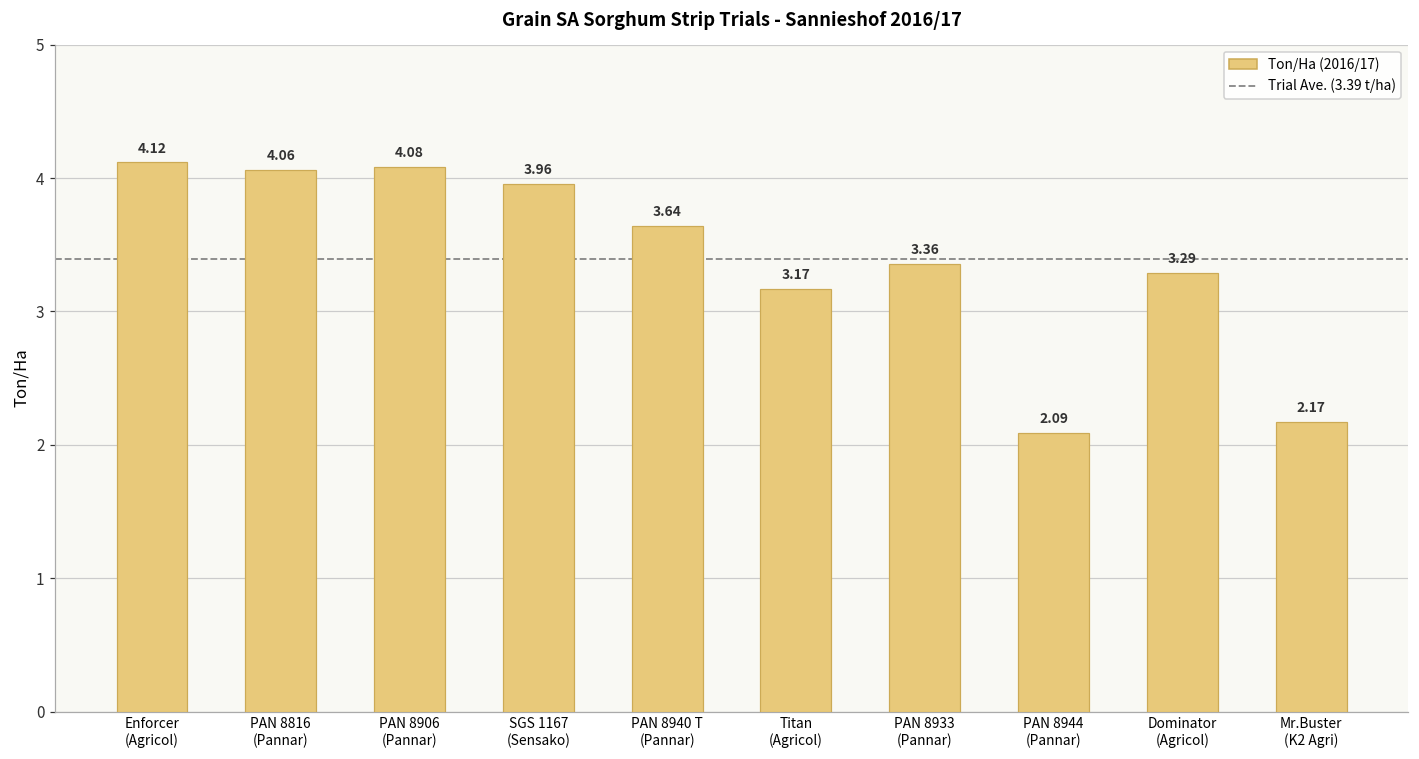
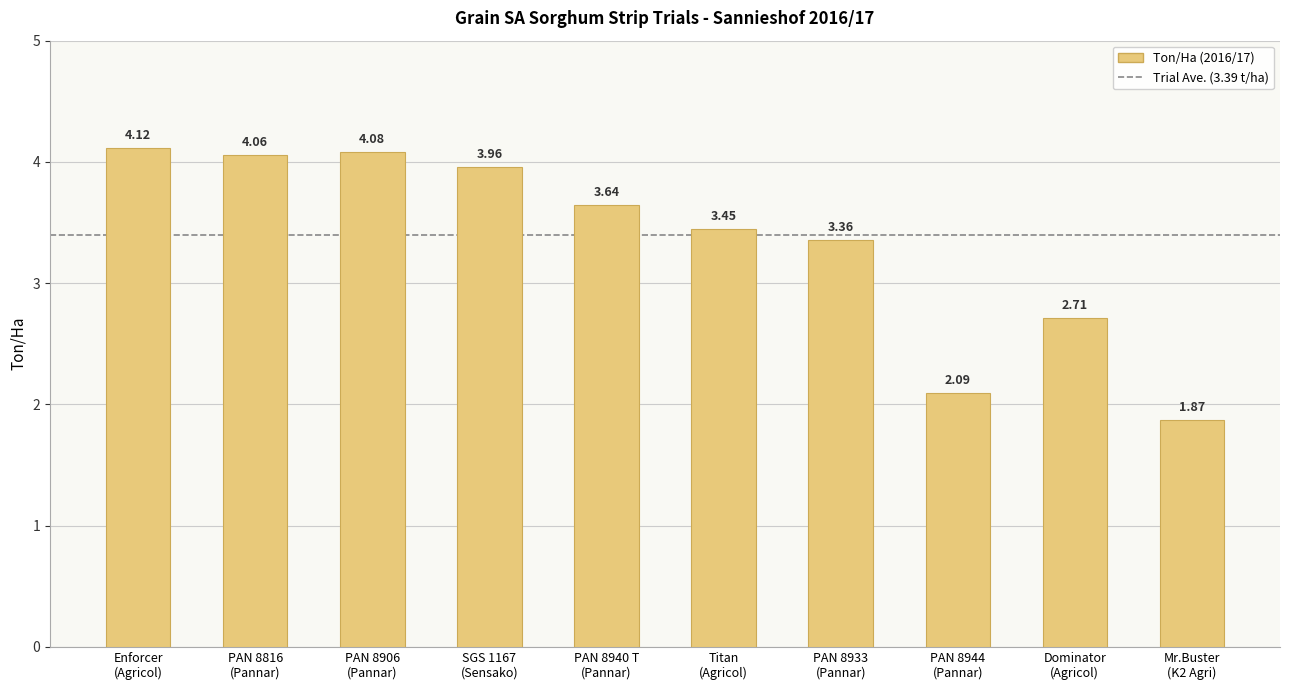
Titan (Agricol): 3.17 -> 3.45
Dominator (Agricol): 3.29 -> 2.71
Mr.Buster (K2 Agri): 2.17 -> 1.87
